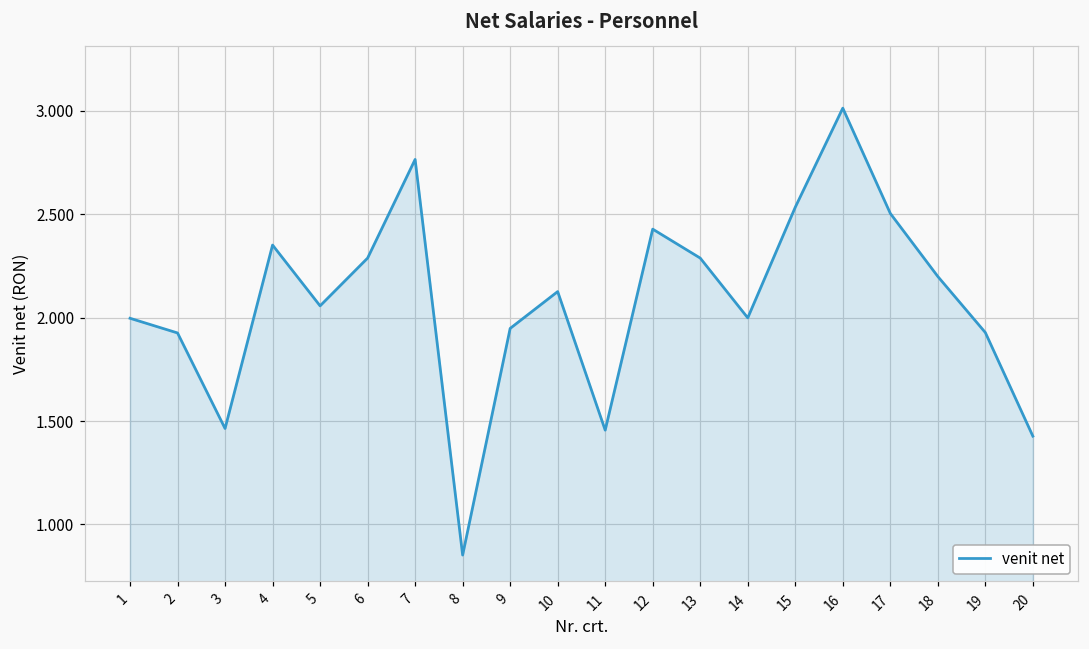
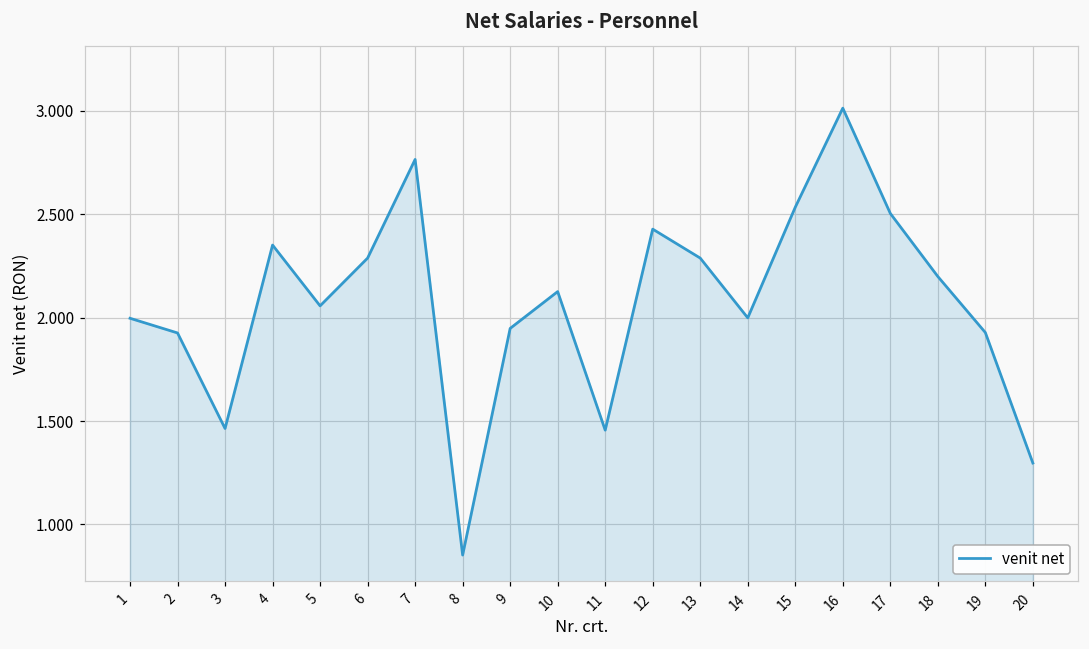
20: 1.43 -> 1.30
